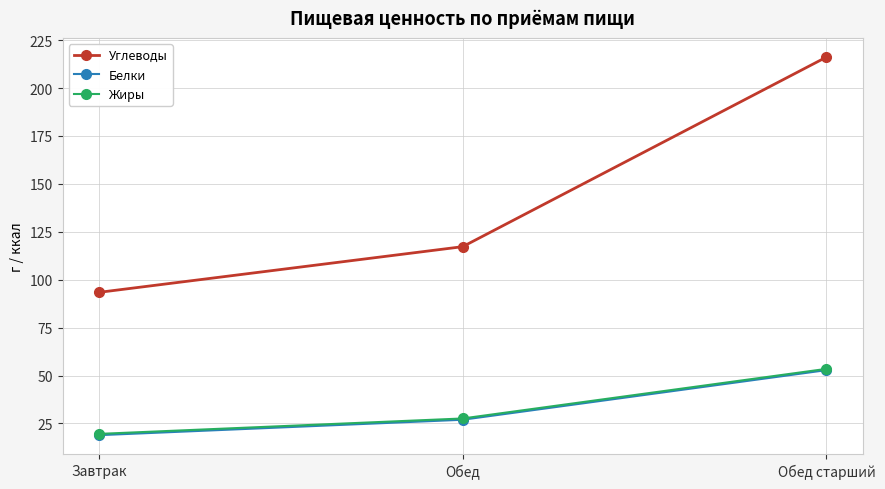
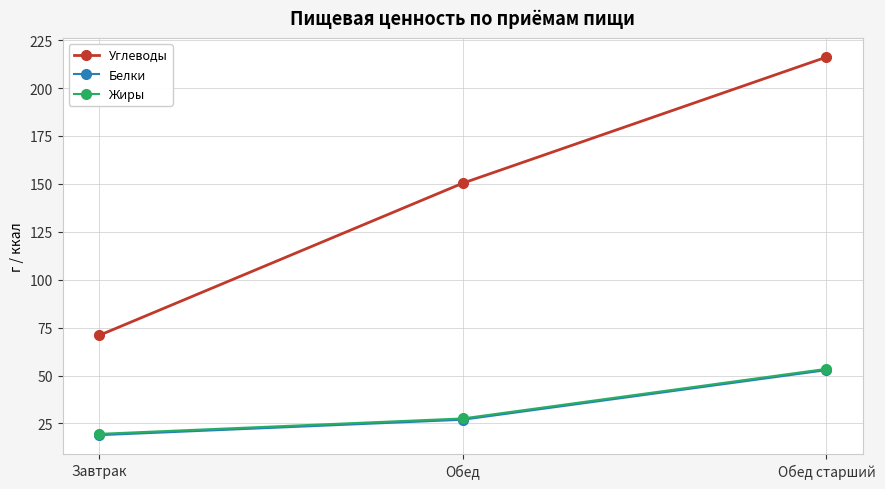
Углеводы, Завтрак: 93 -> 71
Углеводы, Обед: 117 -> 150
